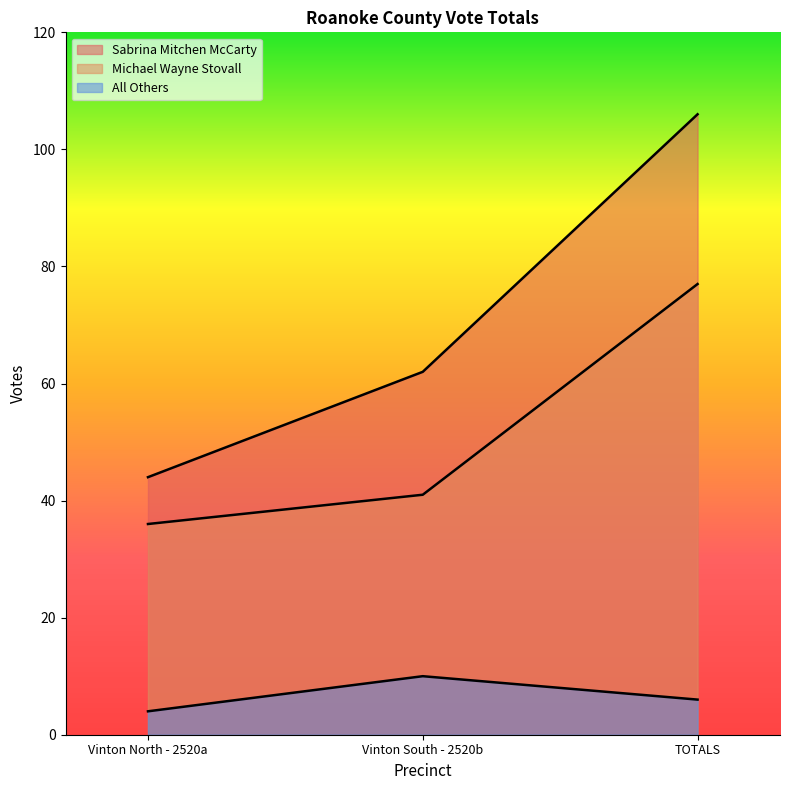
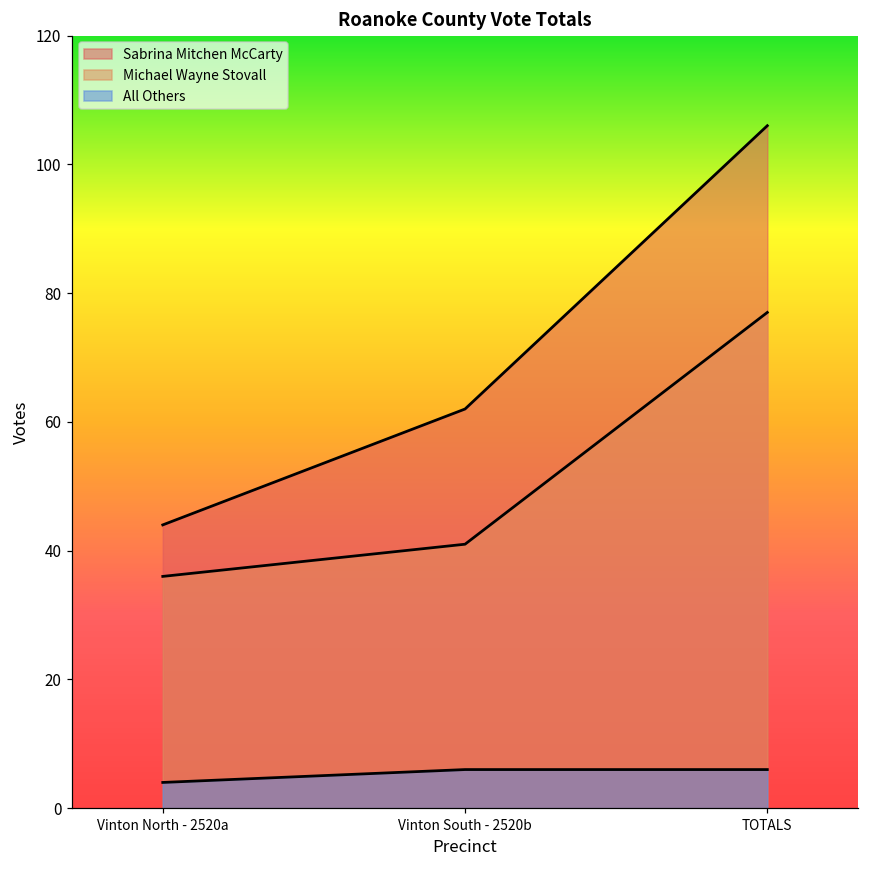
All Others, Vinton South - 2520b: 10 -> 6
